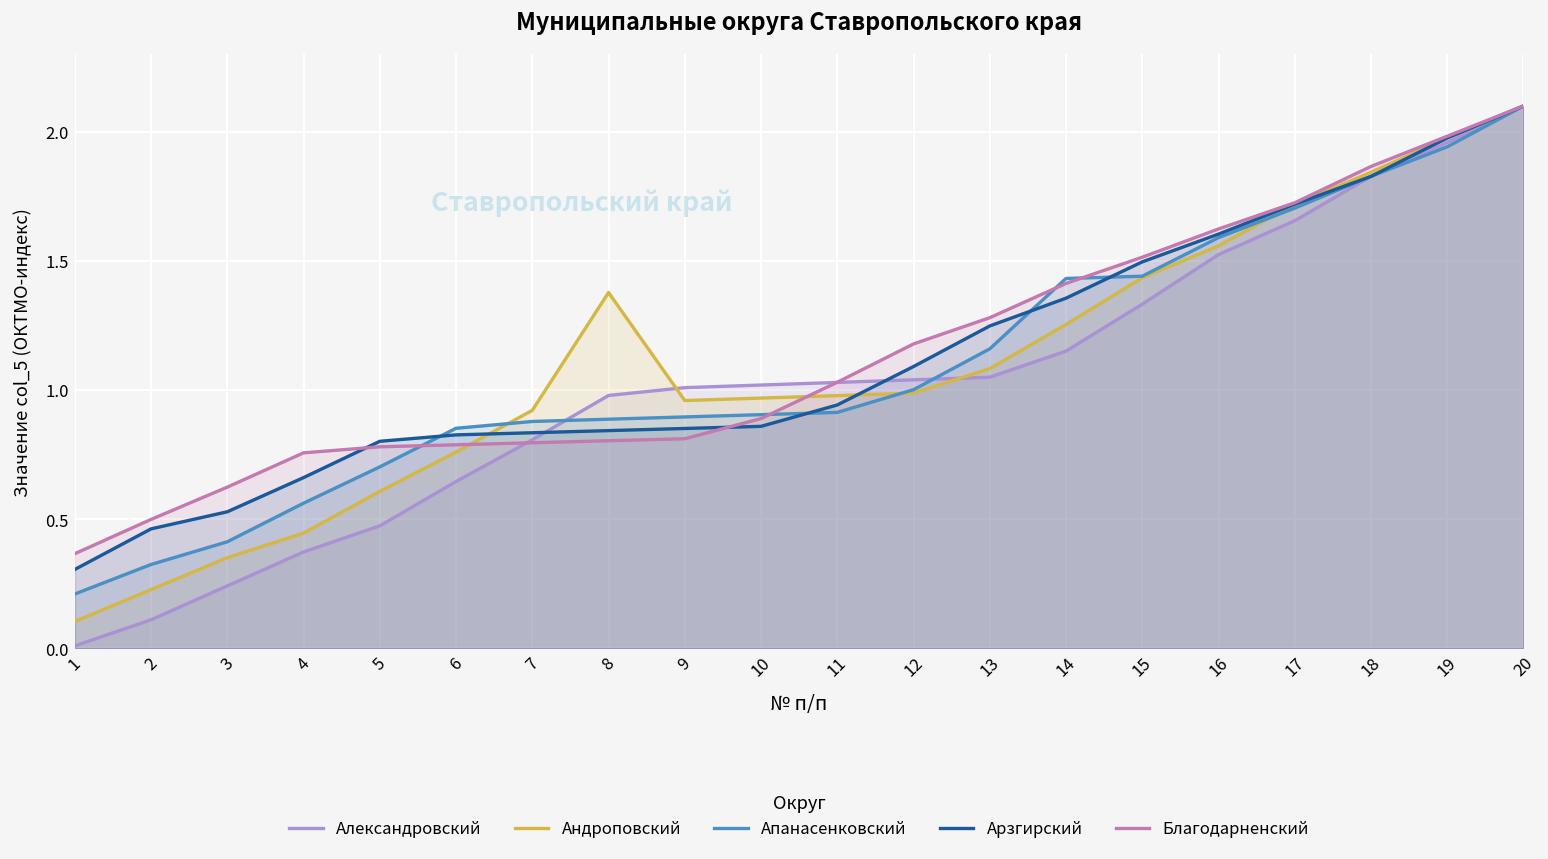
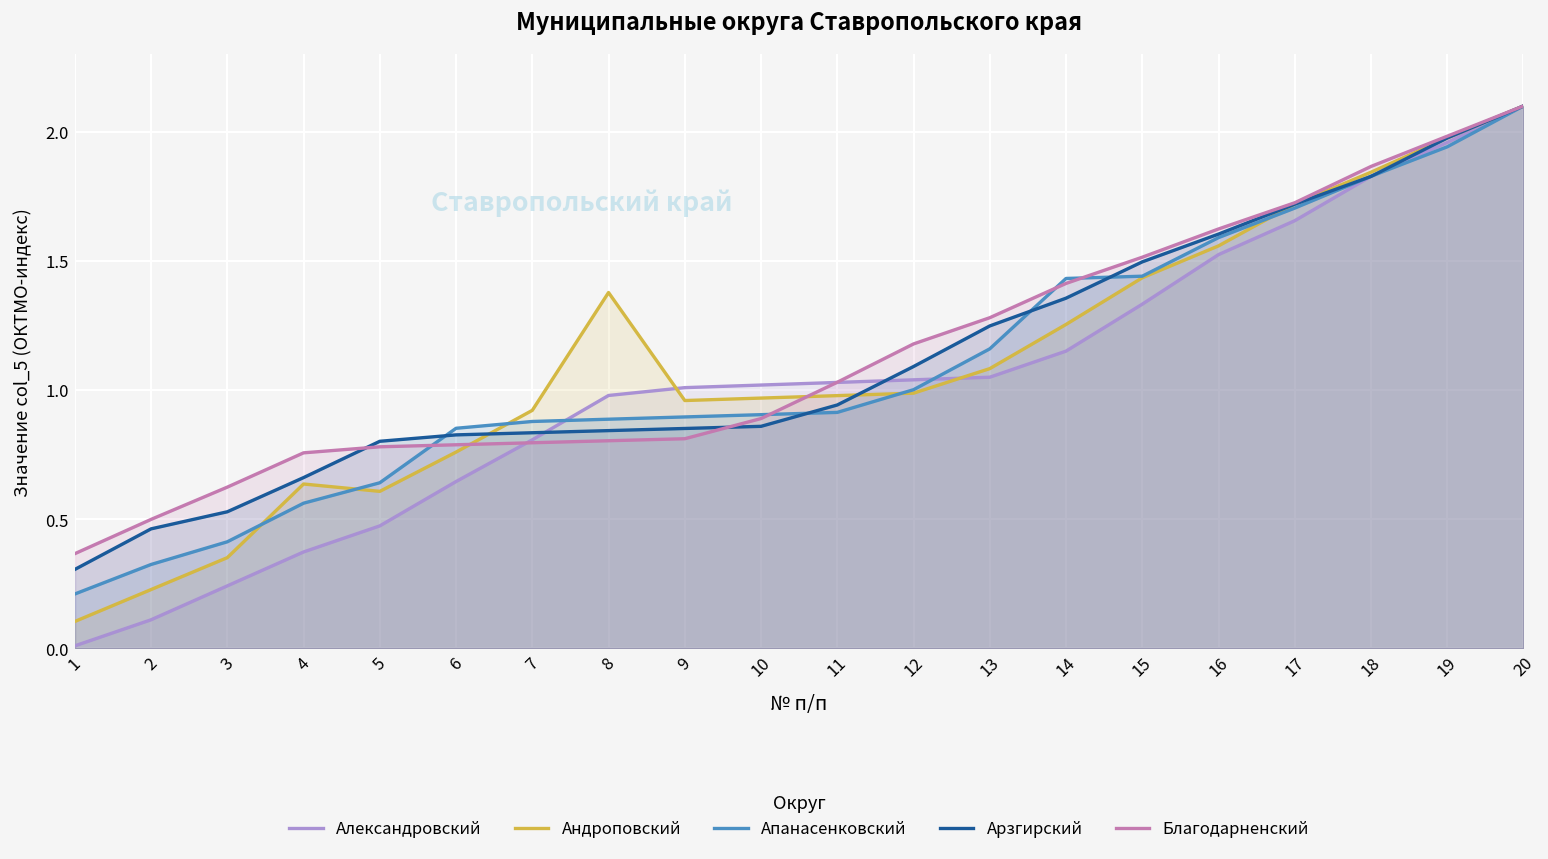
Андроповский, 4: 0.45 -> 0.64
Апанасенковский, 5: 0.70 -> 0.64
